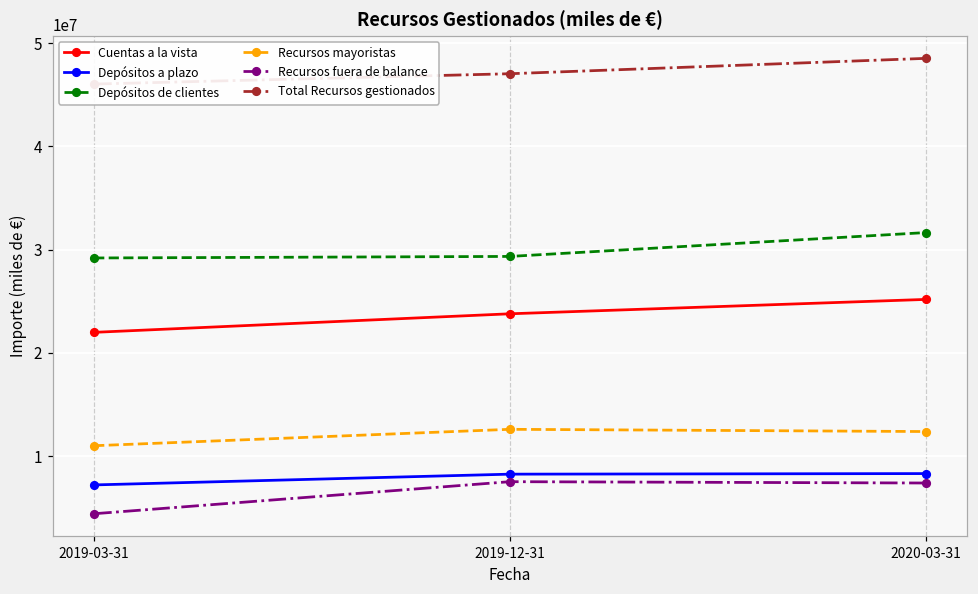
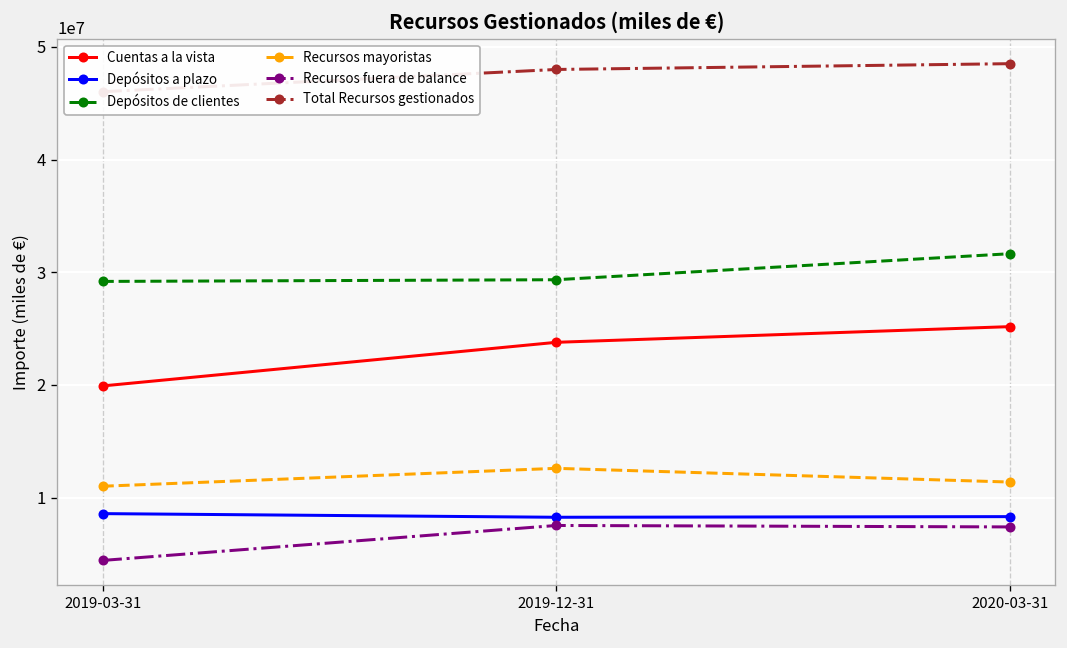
Cuentas a la vista, 2019-03-31: 22000000 -> 20000000
Depósitos a plazo, 2019-03-31: 7000000 -> 9000000
Total Recursos gestionados, 2019-12-31: 47000000 -> 48000000
Recursos mayoristas, 2020-03-31: 12000000 -> 11000000
